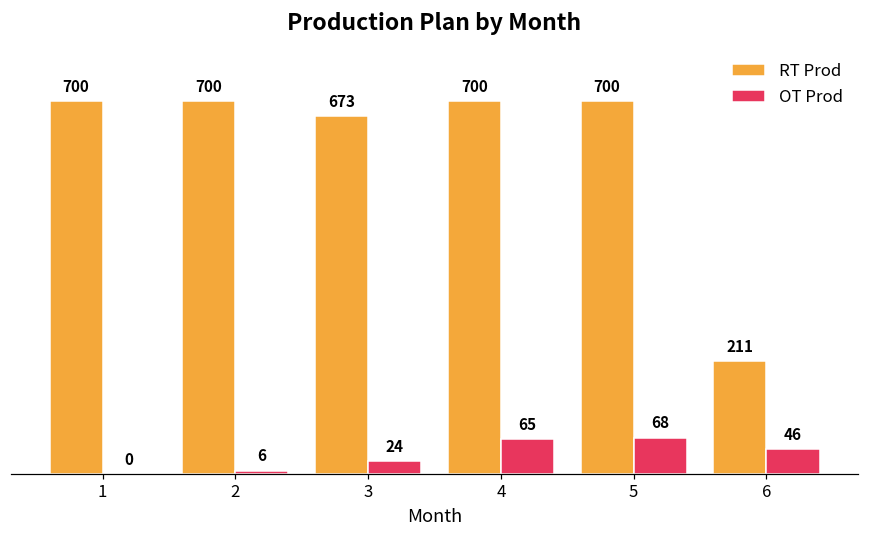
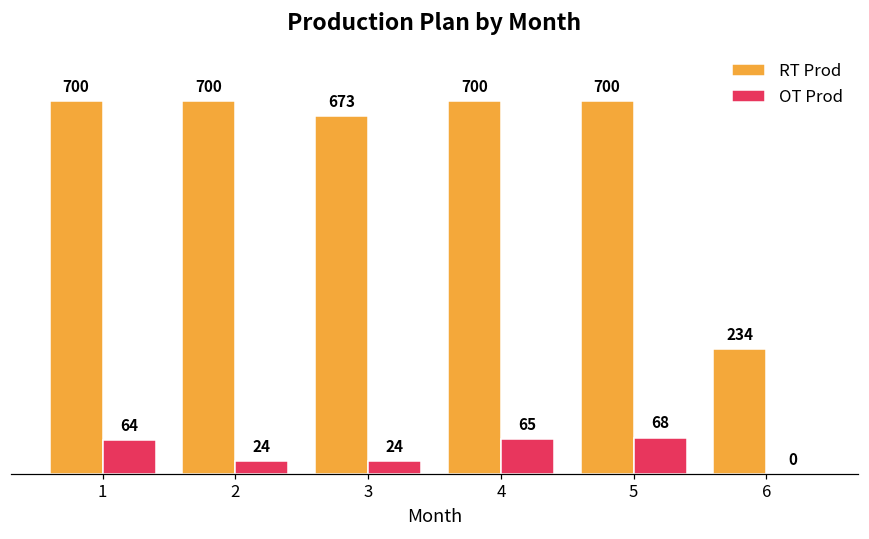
OT Prod, 1: 0 -> 64
OT Prod, 2: 6 -> 24
RT Prod, 6: 211 -> 234
OT Prod, 6: 46 -> 0
